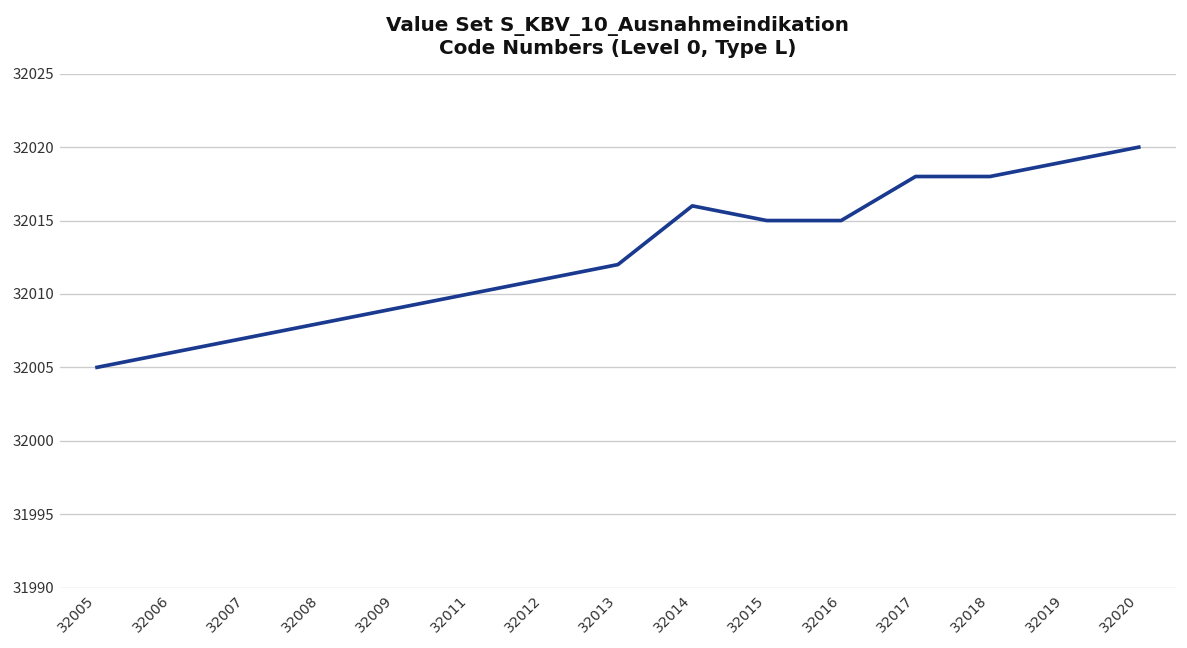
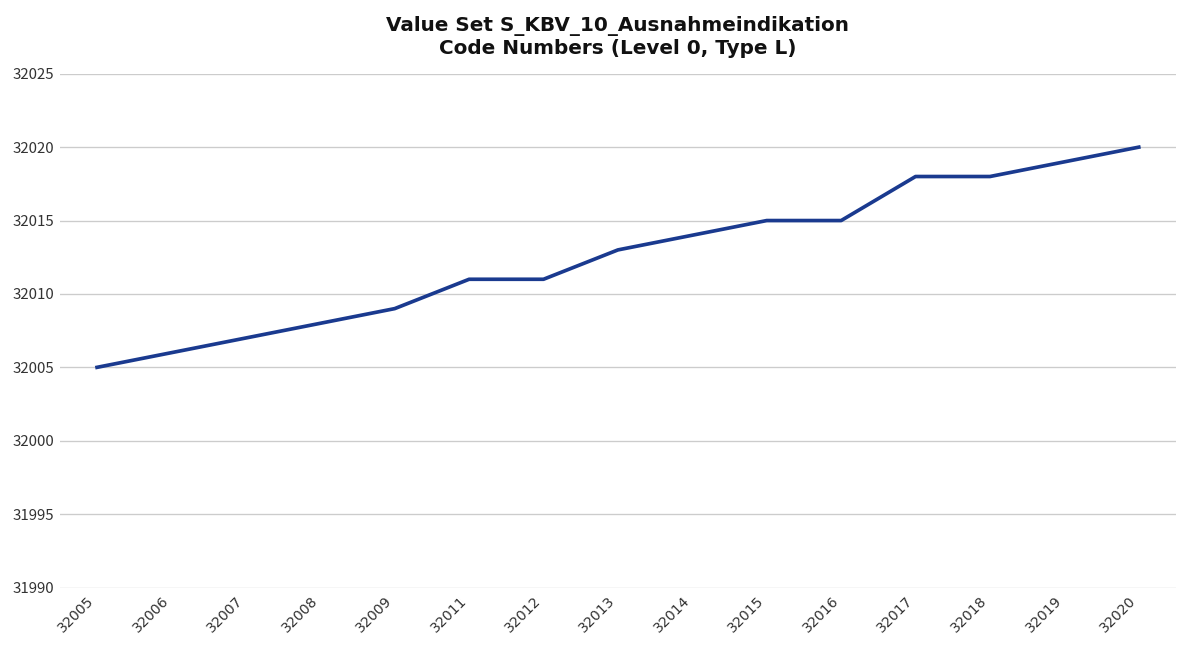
32011: 32010 -> 32011
32013: 32012 -> 32013
32014: 32016 -> 32014
